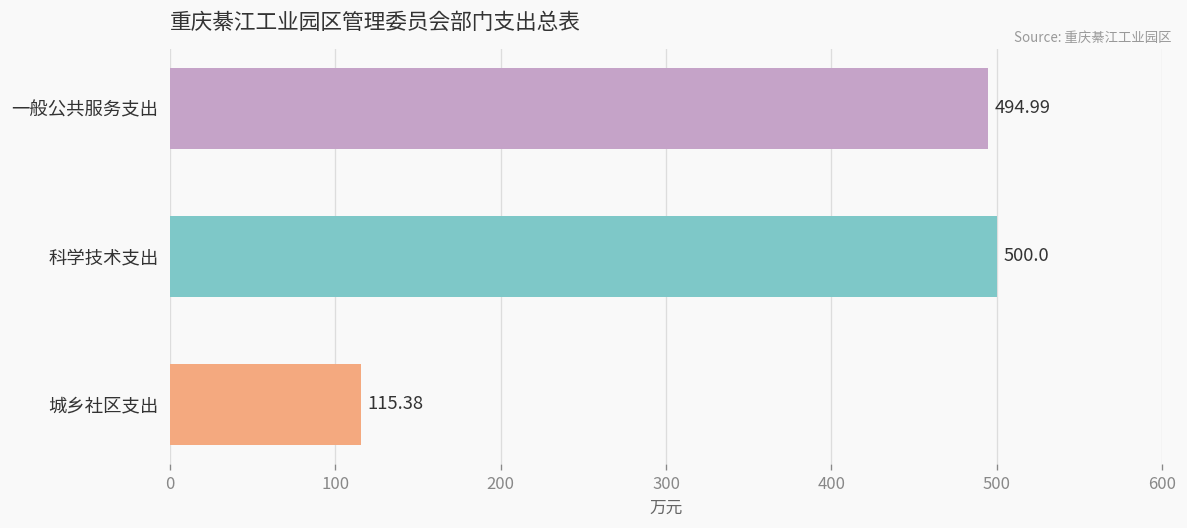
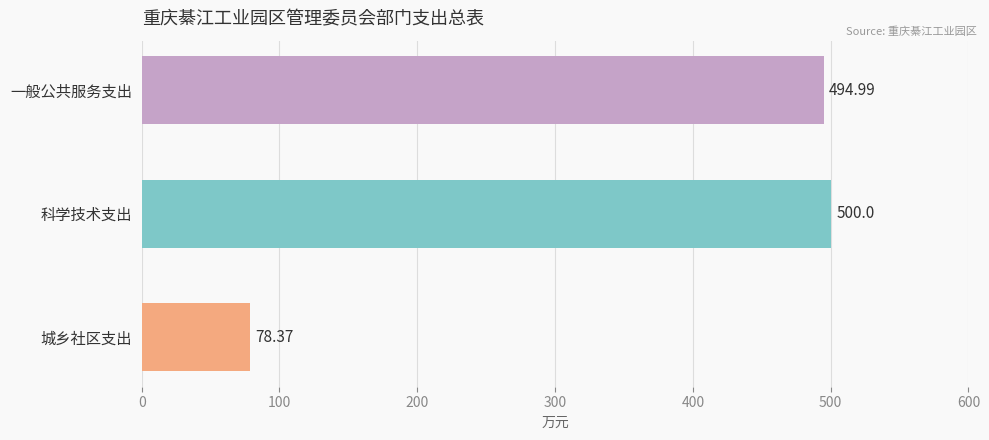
城乡社区支出: 115.38 -> 78.37
